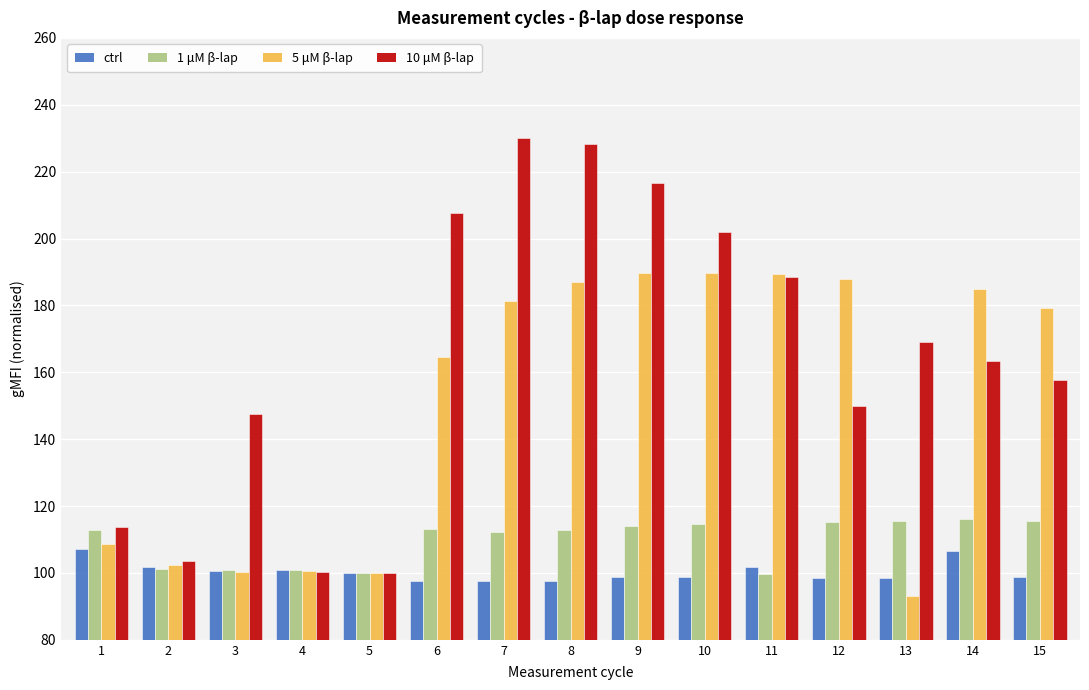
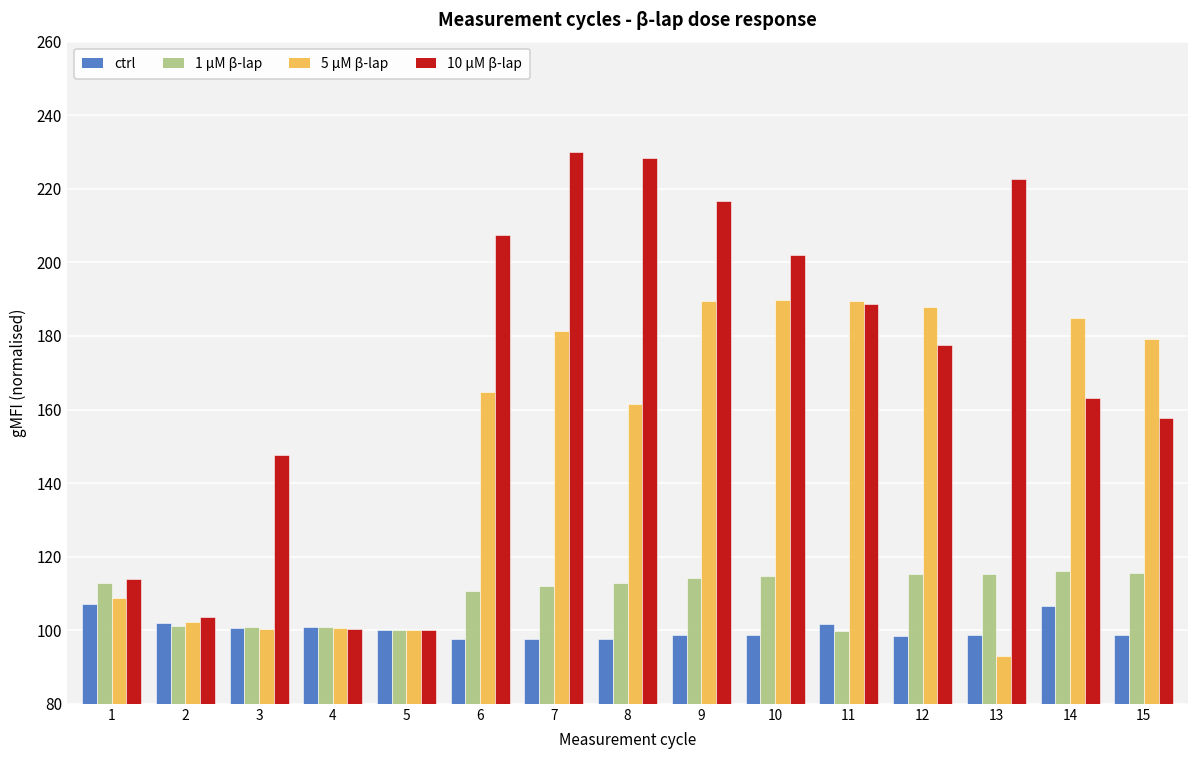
1 μM β-lap, 6: 113 -> 111
5 μM β-lap, 8: 187 -> 162
10 μM β-lap, 12: 150 -> 178
10 μM β-lap, 13: 169 -> 223
